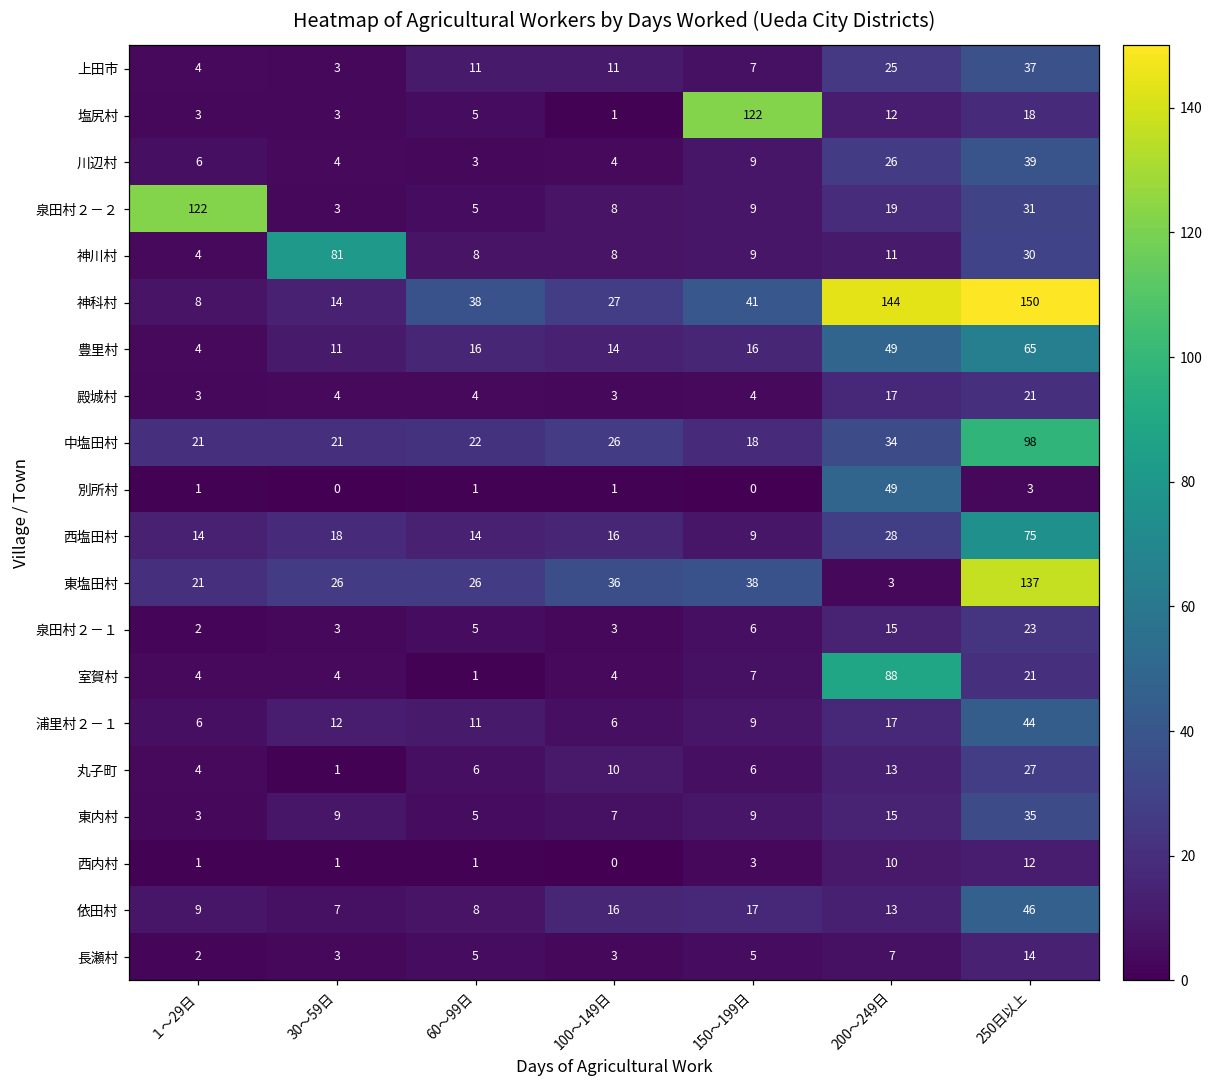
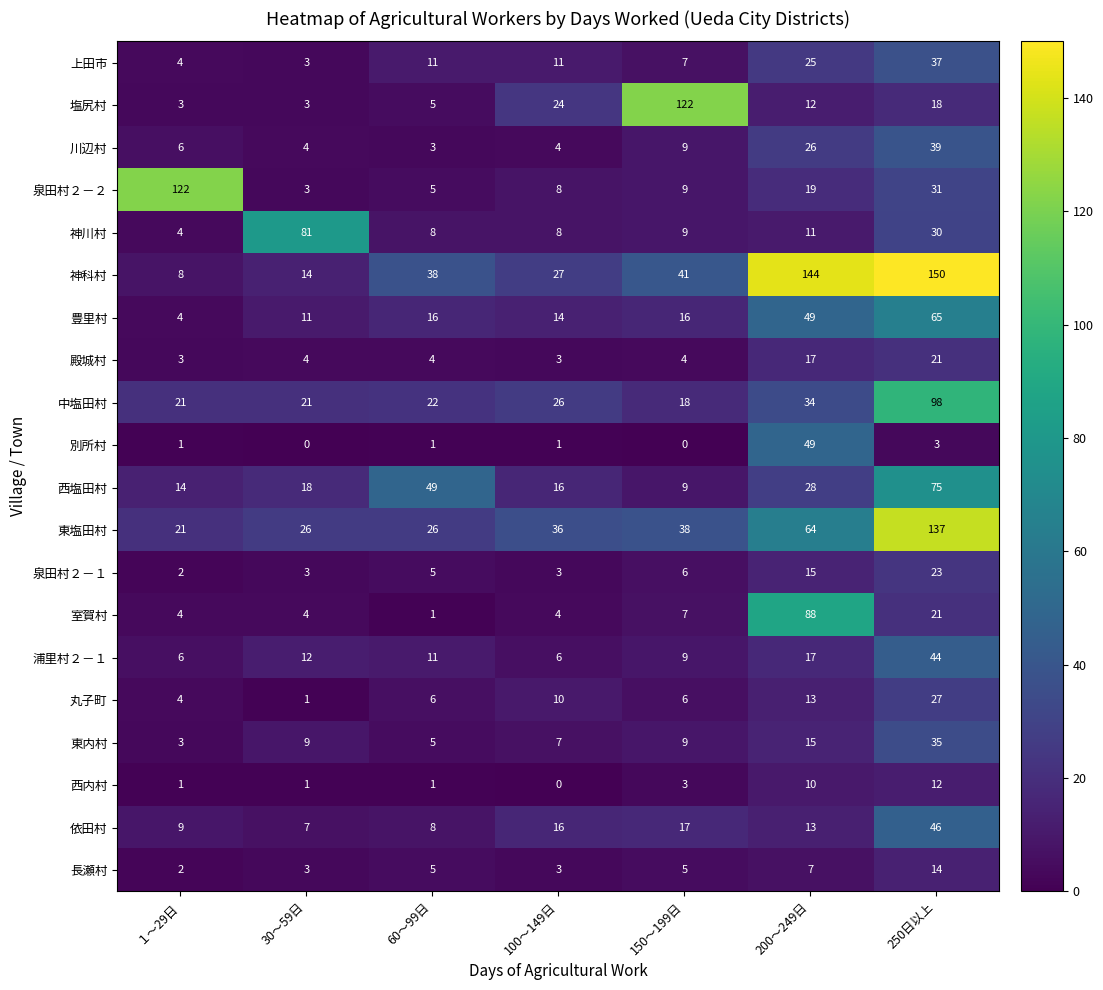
塩尻村, 100～149日: 1 -> 24
西塩田村, 60～99日: 14 -> 49
東塩田村, 200～249日: 3 -> 64
